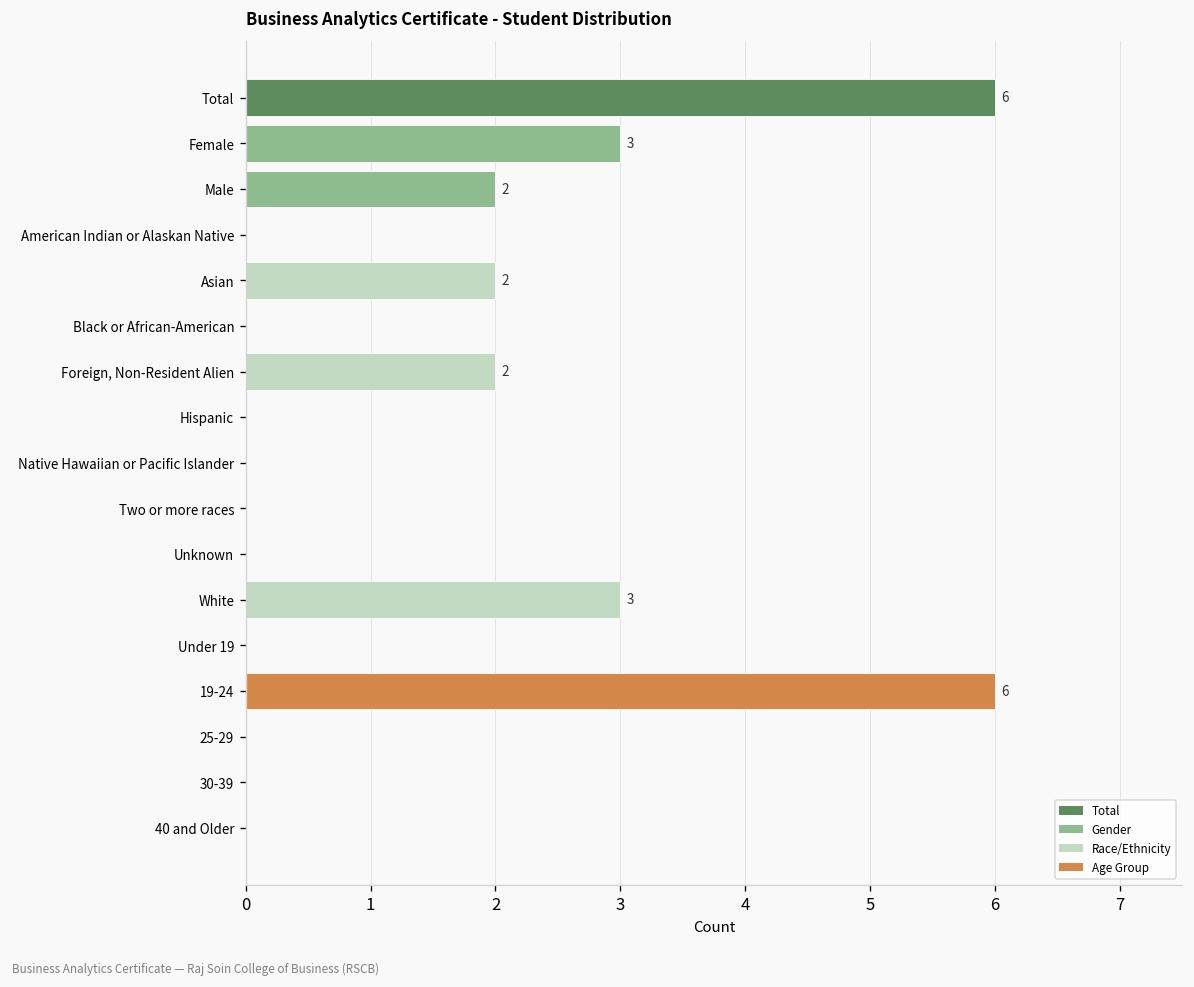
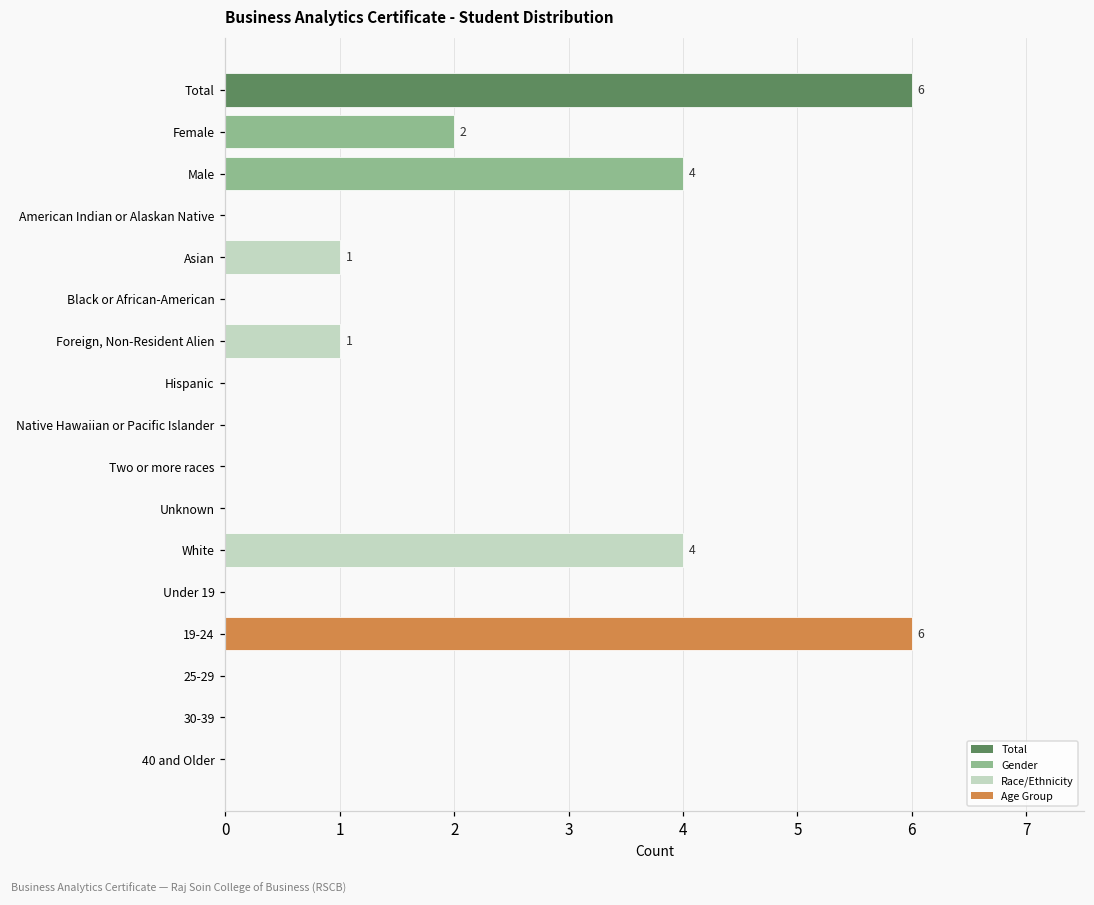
Female: 3 -> 2
Male: 2 -> 4
Asian: 2 -> 1
Foreign, Non-Resident Alien: 2 -> 1
White: 3 -> 4
